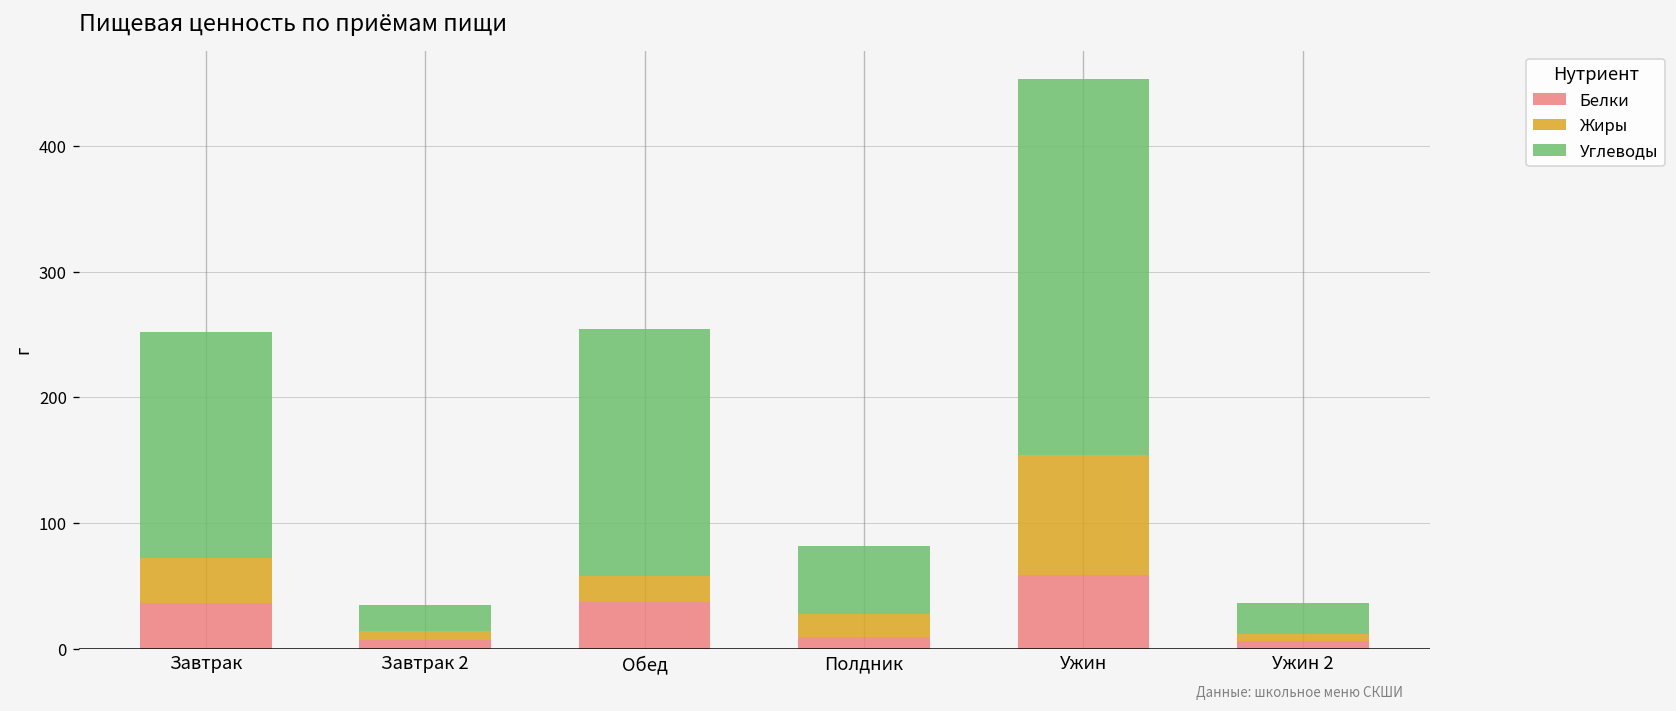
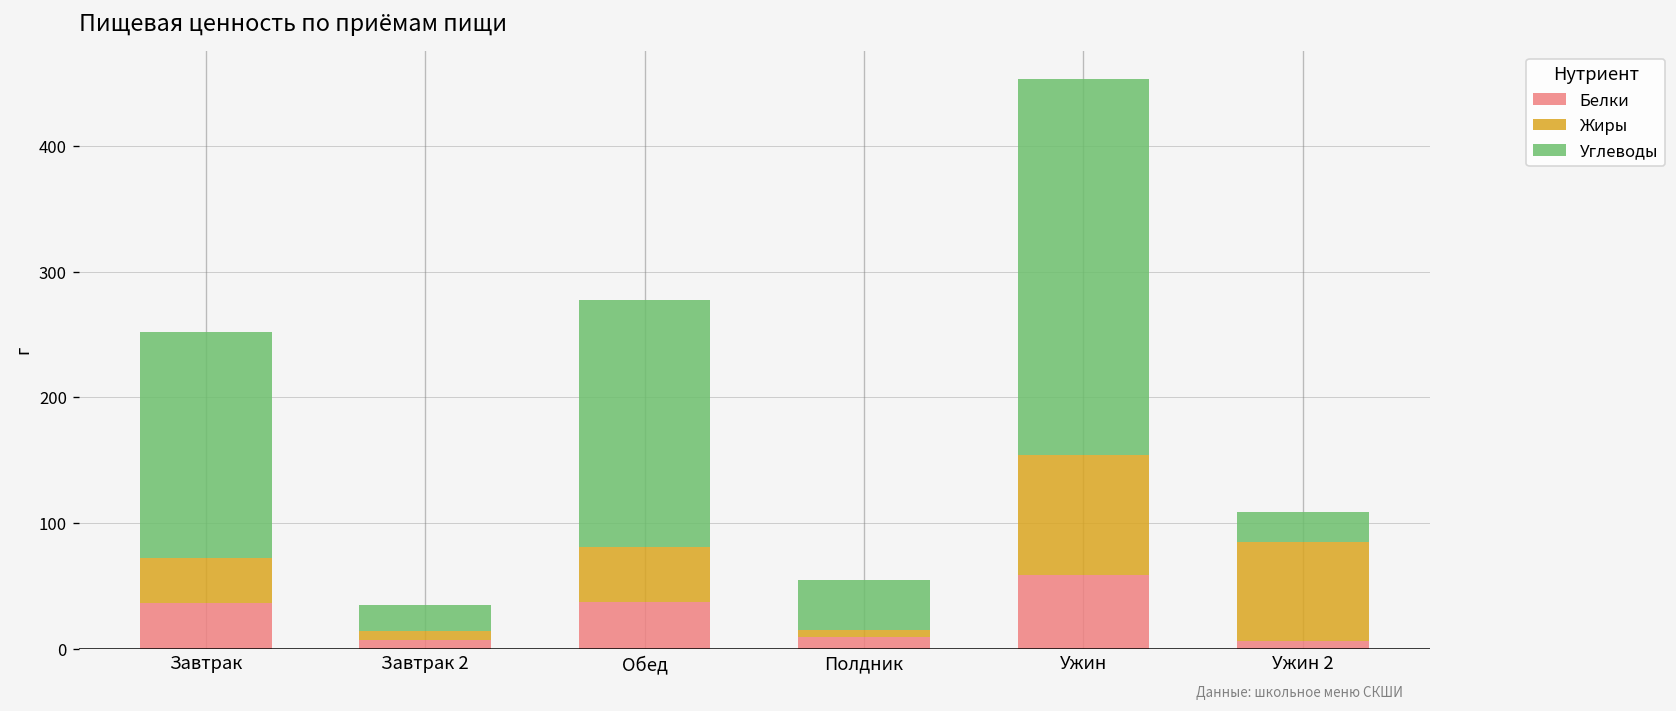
Жиры, Обед: 21 -> 44
Жиры, Полдник: 19 -> 6
Углеводы, Полдник: 54 -> 40
Жиры, Ужин 2: 6 -> 79
